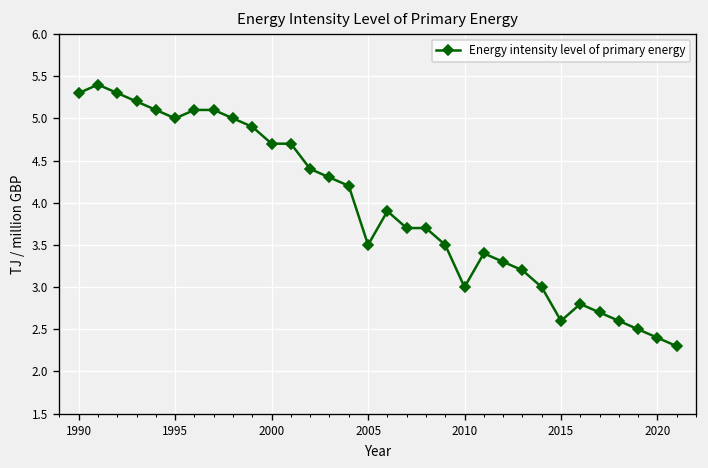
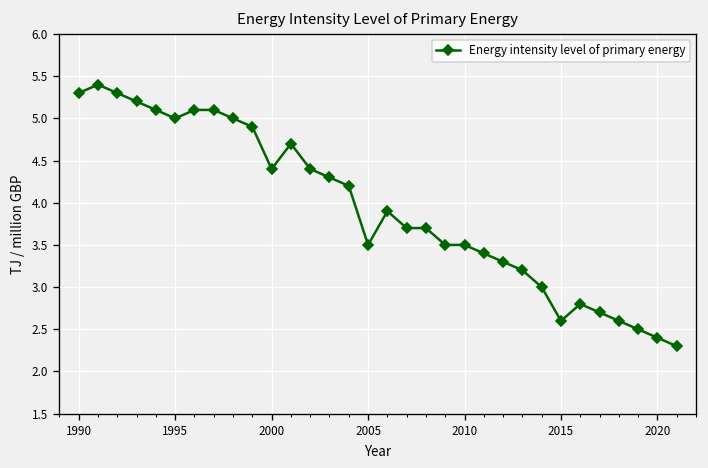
2000: 4.7 -> 4.4
2010: 3.0 -> 3.5
